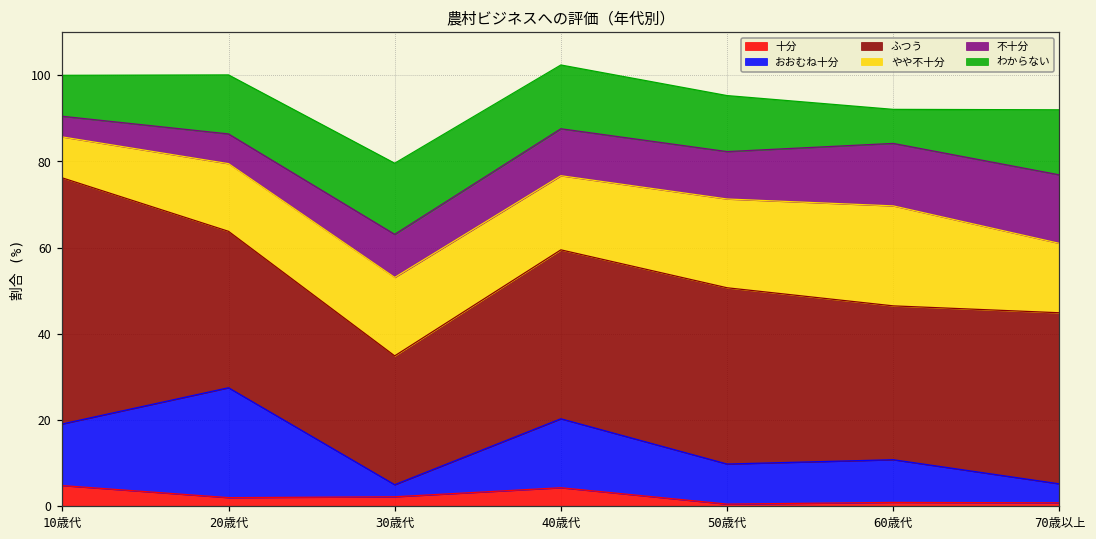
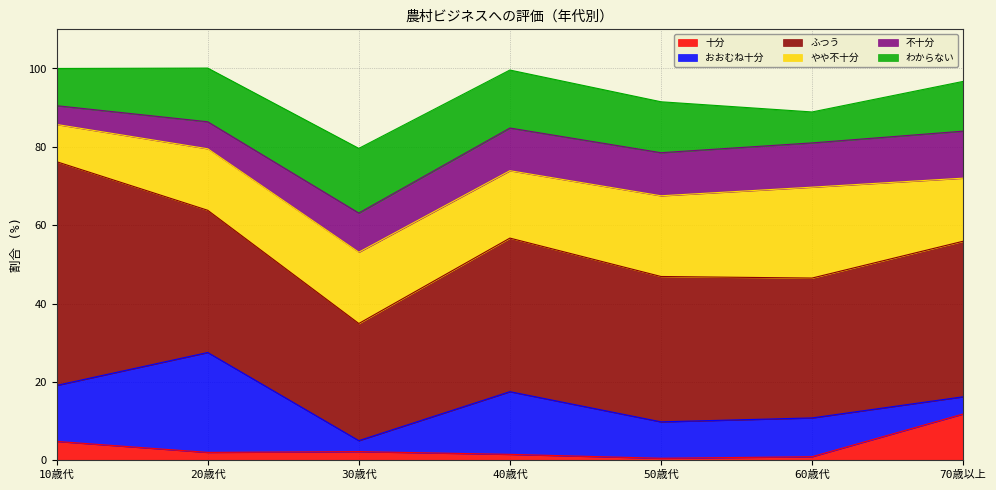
十分, 40歳代: 4 -> 2
ふつう, 50歳代: 41 -> 37
不十分, 60歳代: 15 -> 11
十分, 70歳以上: 1 -> 12
不十分, 70歳以上: 16 -> 12
わからない, 70歳以上: 15 -> 13
